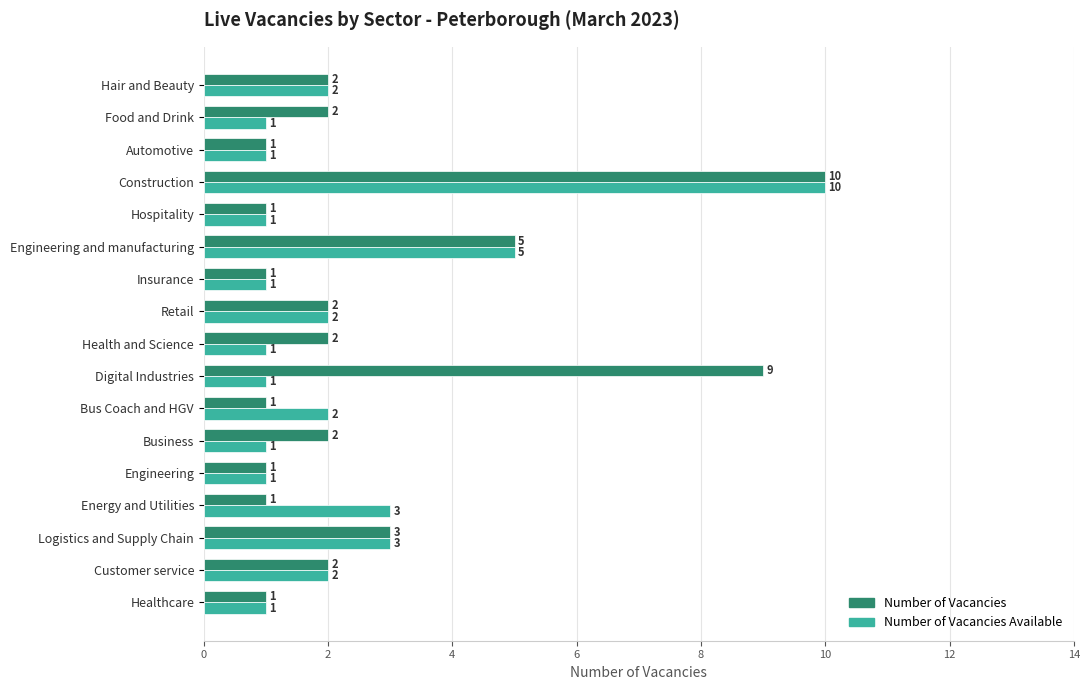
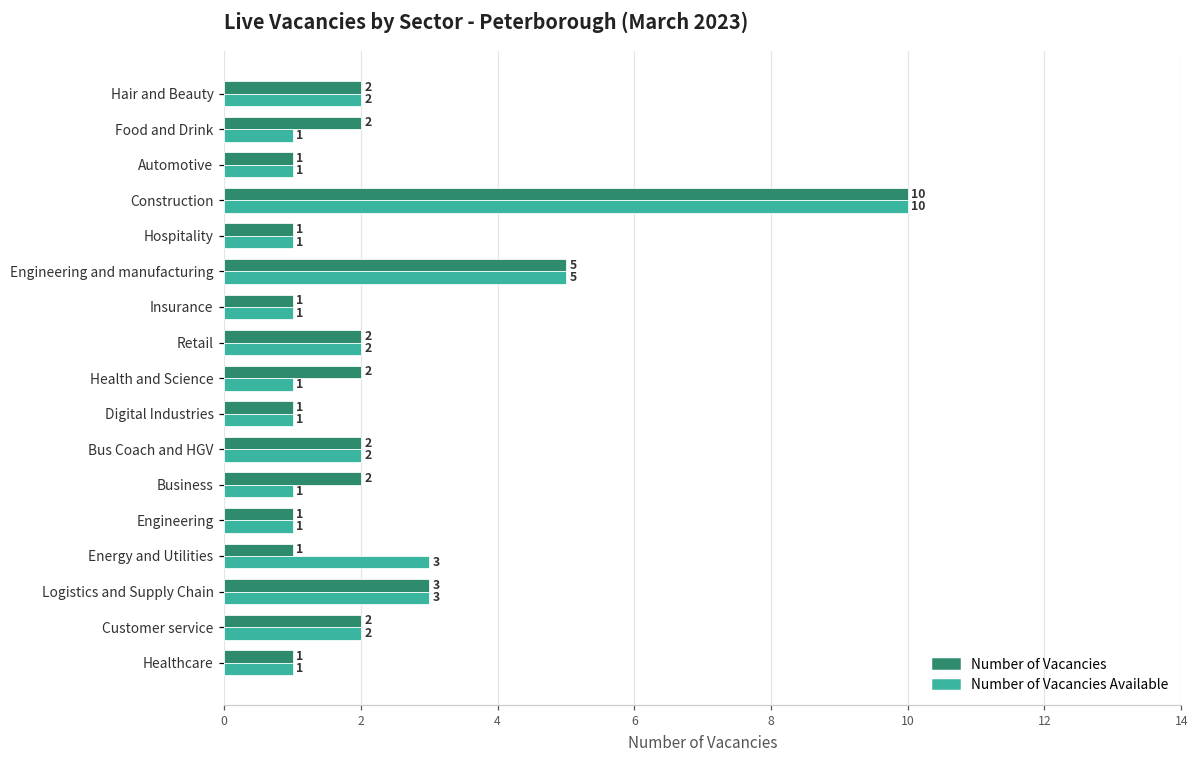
Number of Vacancies, Digital Industries: 9 -> 1
Number of Vacancies, Bus Coach and HGV: 1 -> 2
